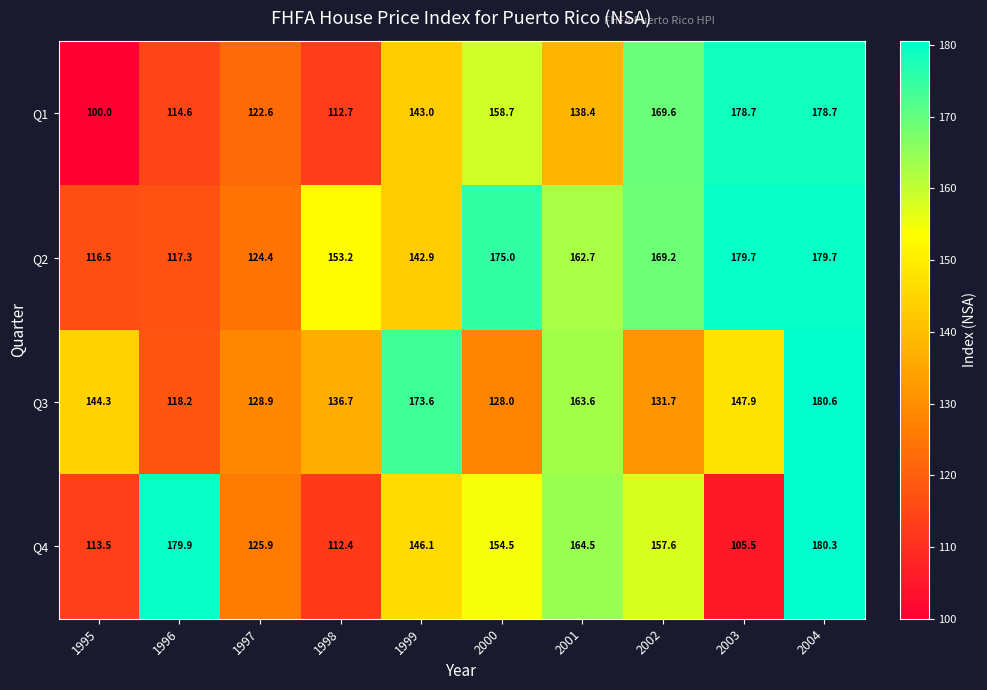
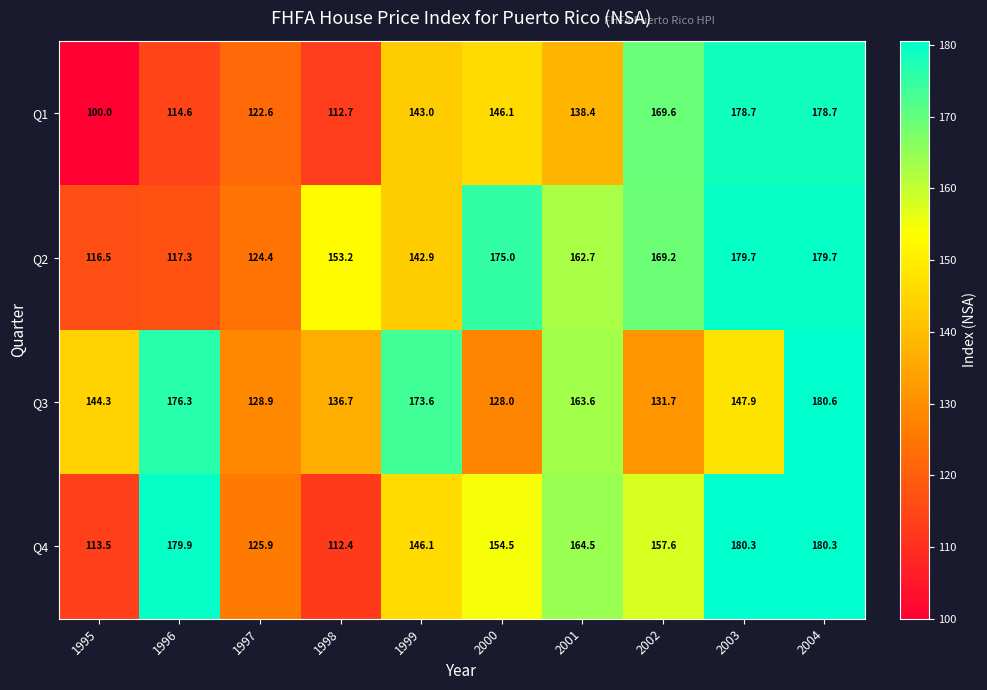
Q1, 2000: 158.7 -> 146.1
Q3, 1996: 118.2 -> 176.3
Q4, 2003: 105.5 -> 180.3
